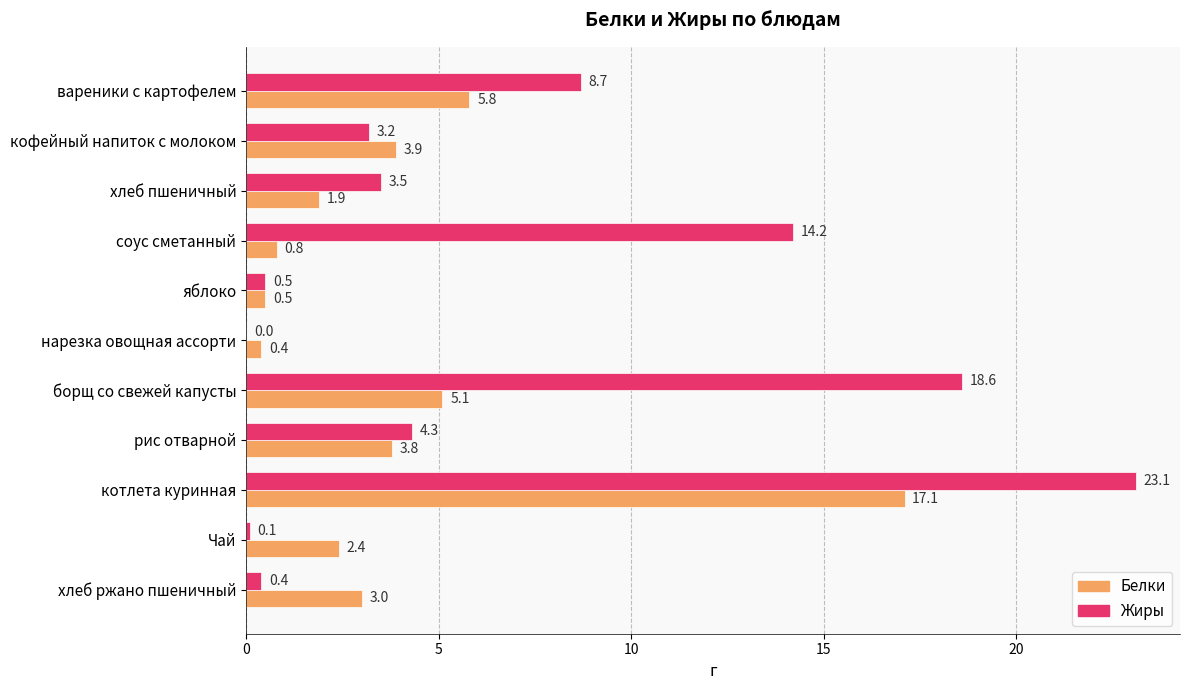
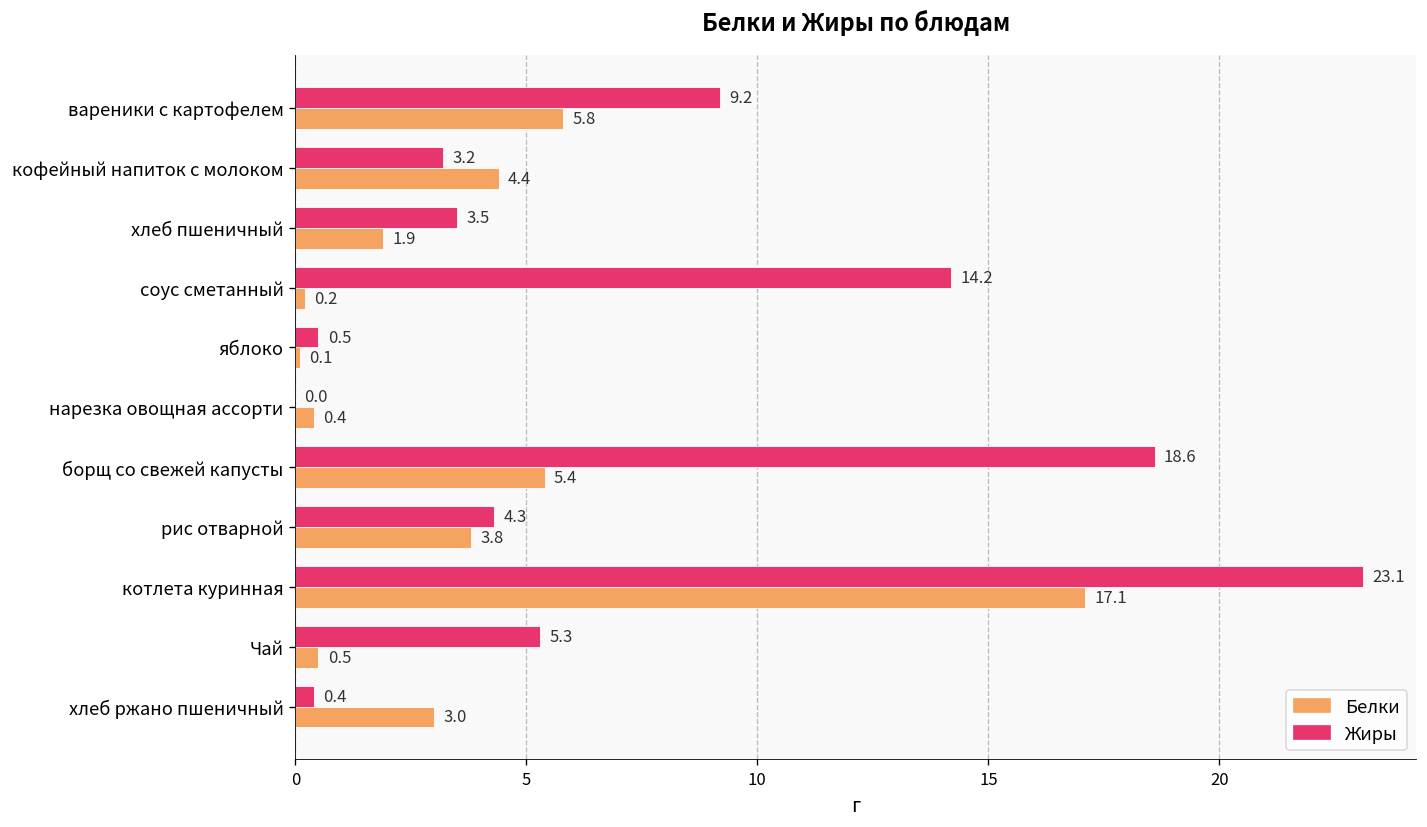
Жиры, вареники с картофелем: 8.7 -> 9.2
Белки, кофейный напиток с молоком: 3.9 -> 4.4
Белки, соус сметанный: 0.8 -> 0.2
Белки, яблоко: 0.5 -> 0.1
Белки, борщ со свежей капусты: 5.1 -> 5.4
Жиры, Чай: 0.1 -> 5.3
Белки, Чай: 2.4 -> 0.5
